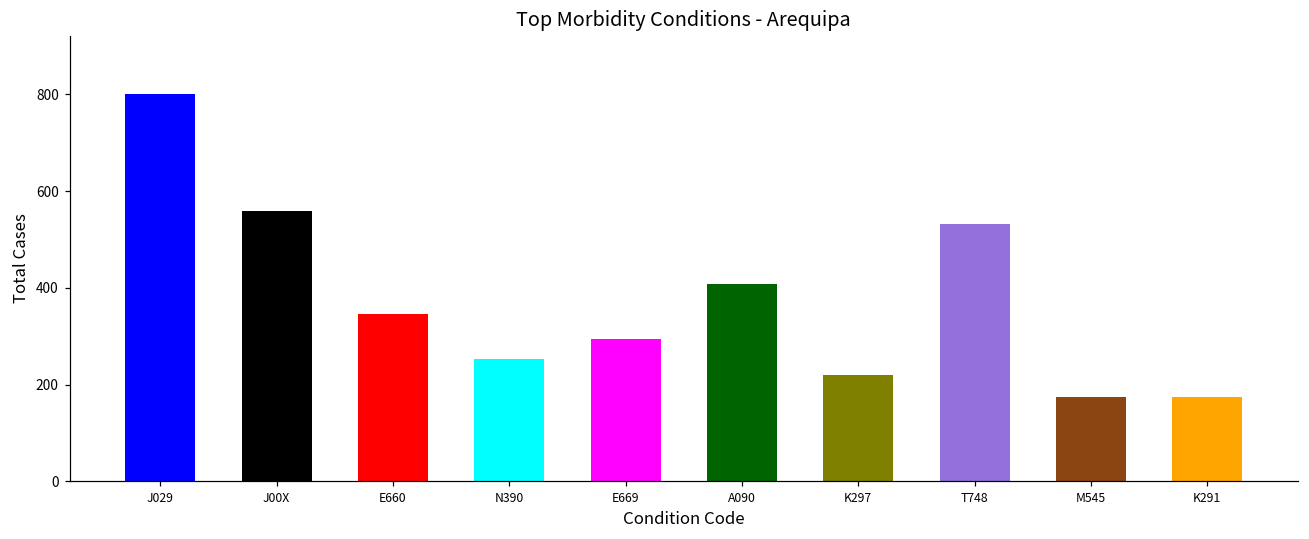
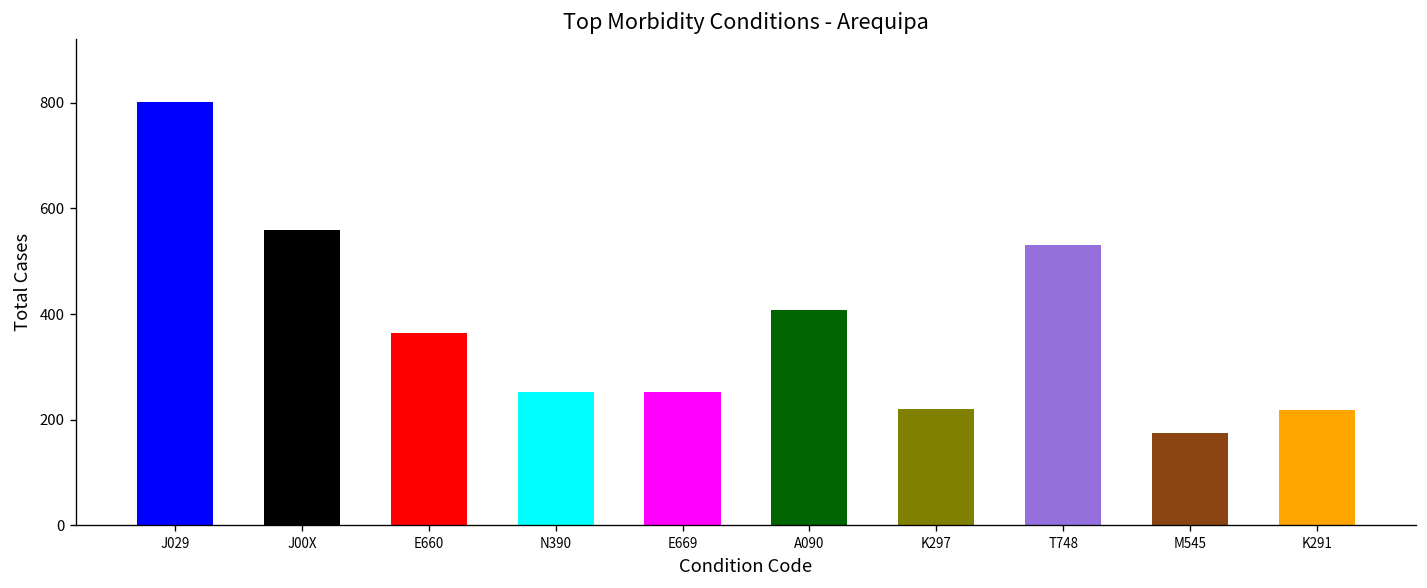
E660: 350 -> 360
E669: 290 -> 250
K291: 170 -> 220
